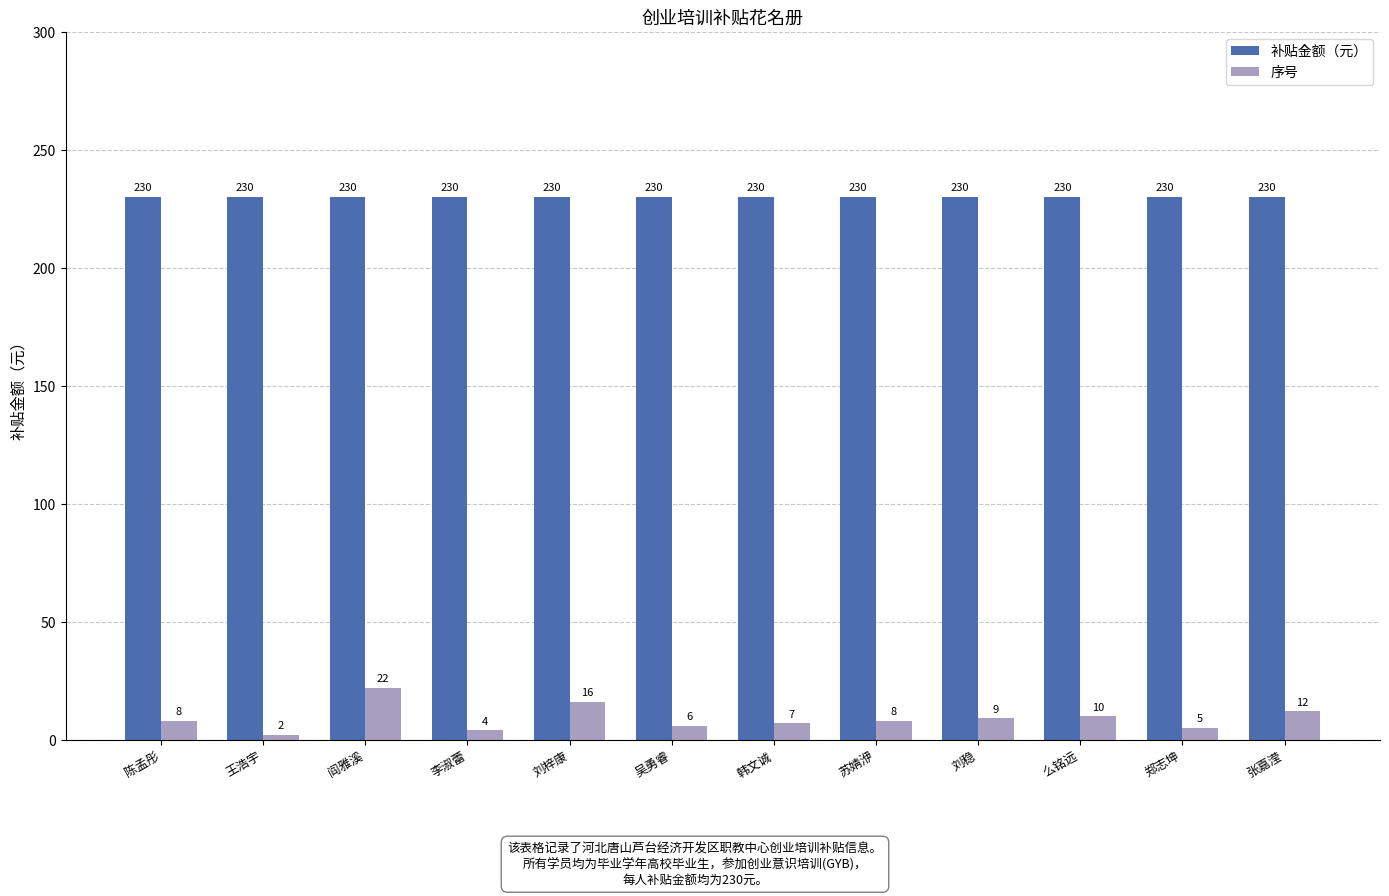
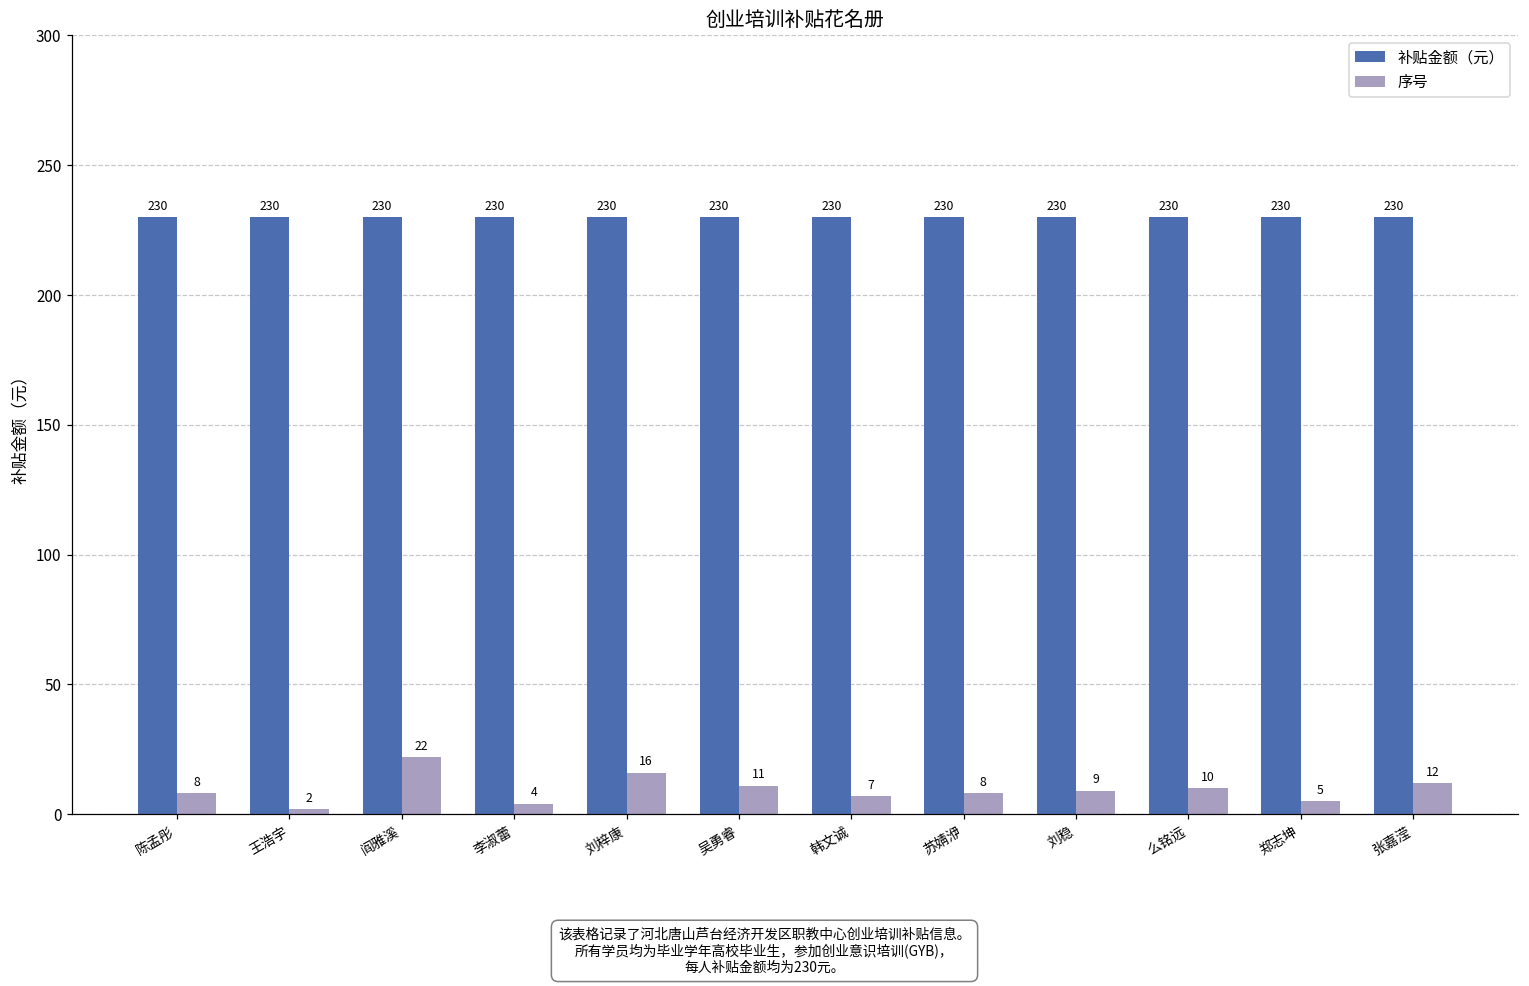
序号, 吴勇睿: 6 -> 11
